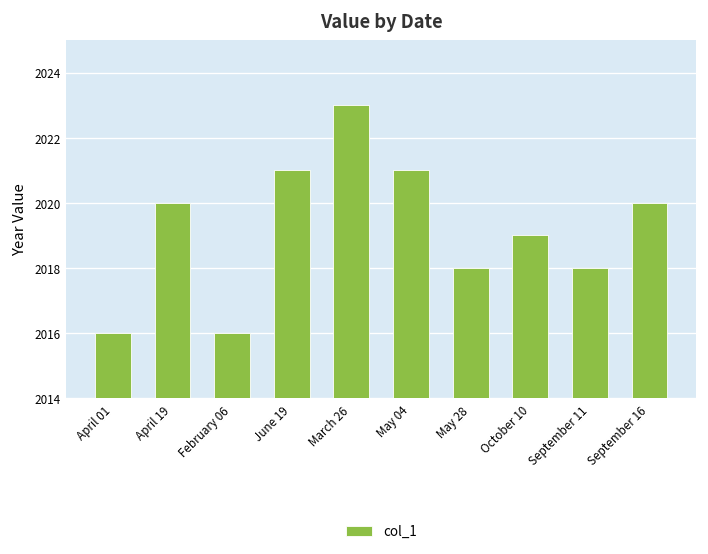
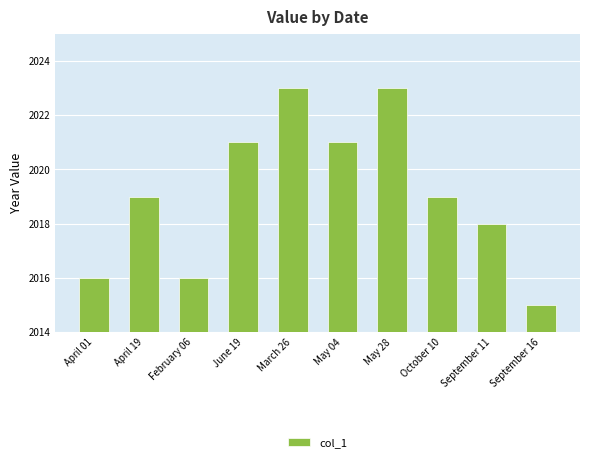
April 19: 2020 -> 2019
May 28: 2018 -> 2023
September 16: 2020 -> 2015
